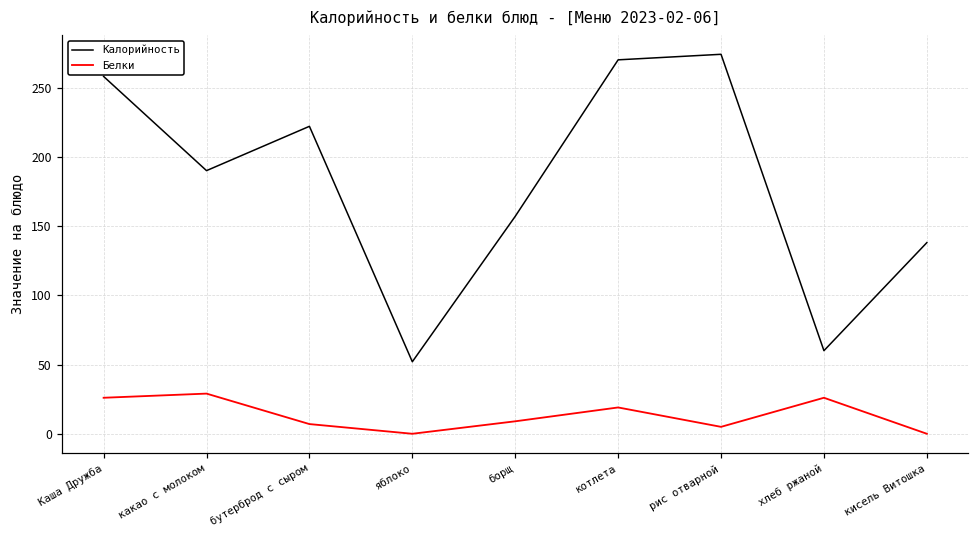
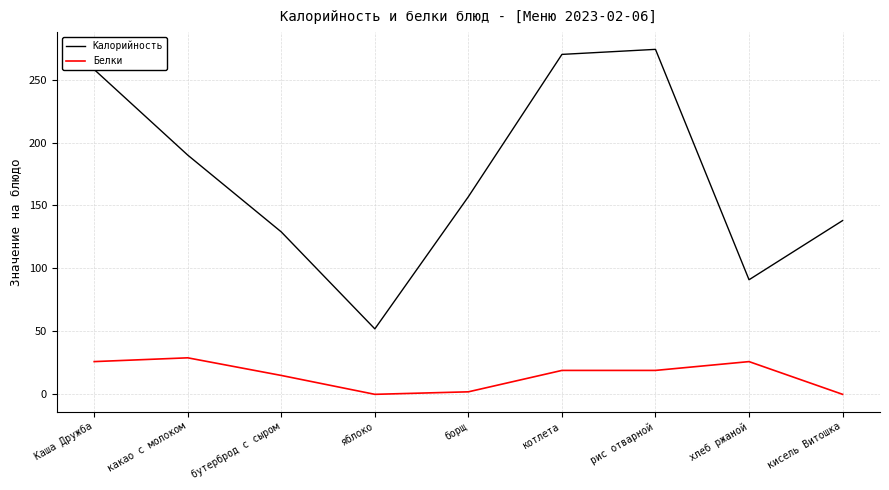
Калорийность, бутерброд с сыром: 222 -> 129
Белки, бутерброд с сыром: 7 -> 15
Белки, борщ: 9 -> 2
Белки, рис отварной: 5 -> 19
Калорийность, хлеб ржаной: 60 -> 91
